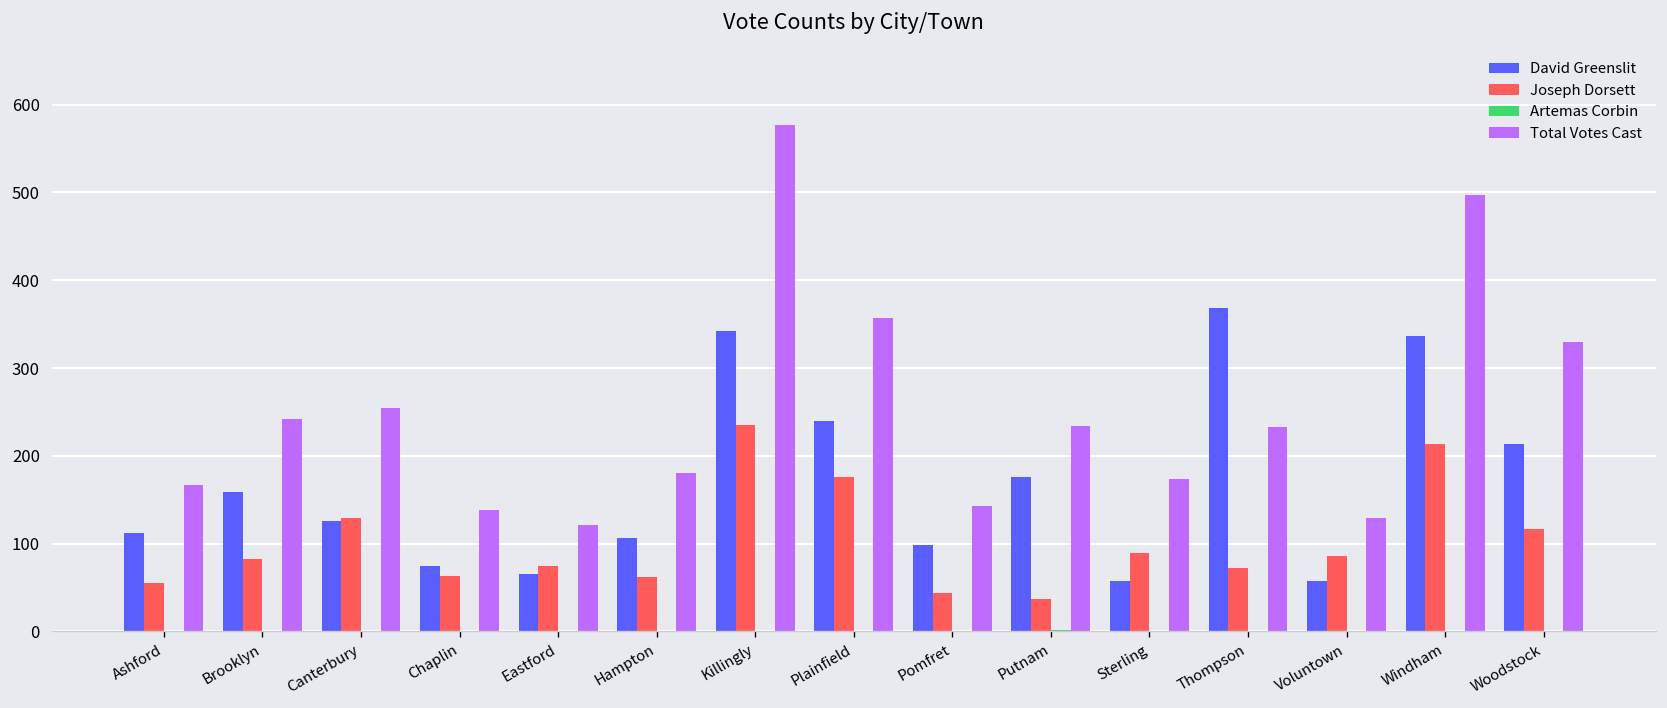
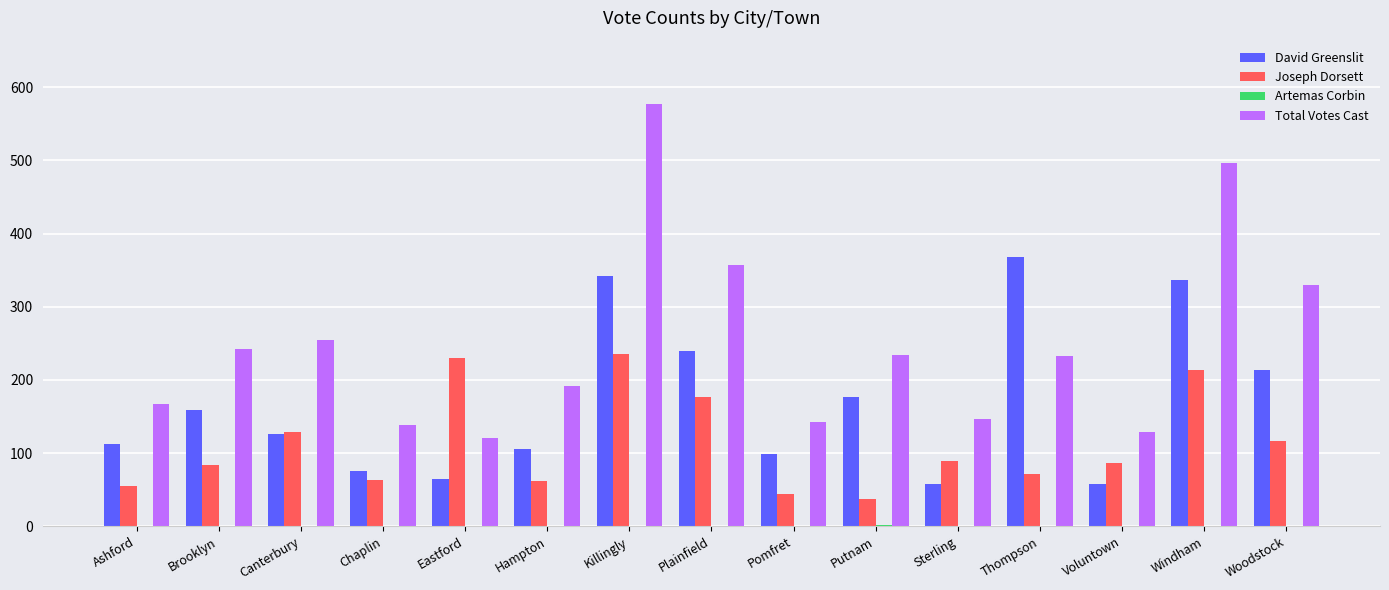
Joseph Dorsett, Eastford: 80 -> 230
Total Votes Cast, Hampton: 180 -> 190
Total Votes Cast, Sterling: 170 -> 150
